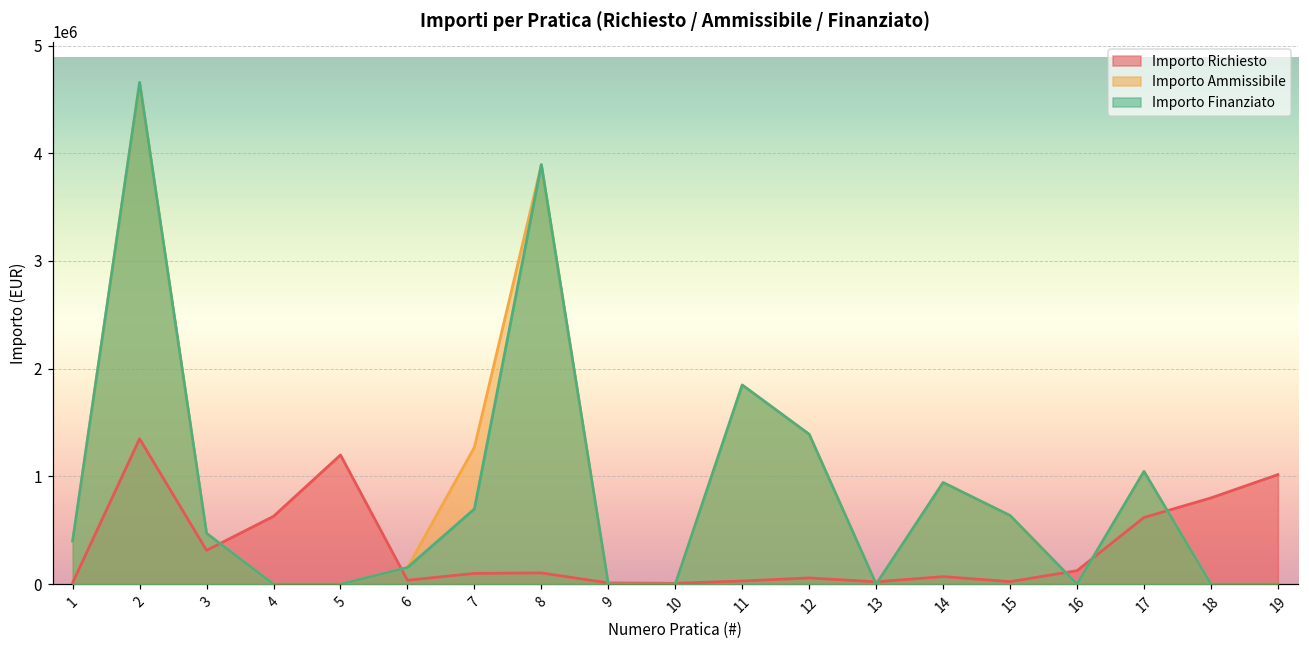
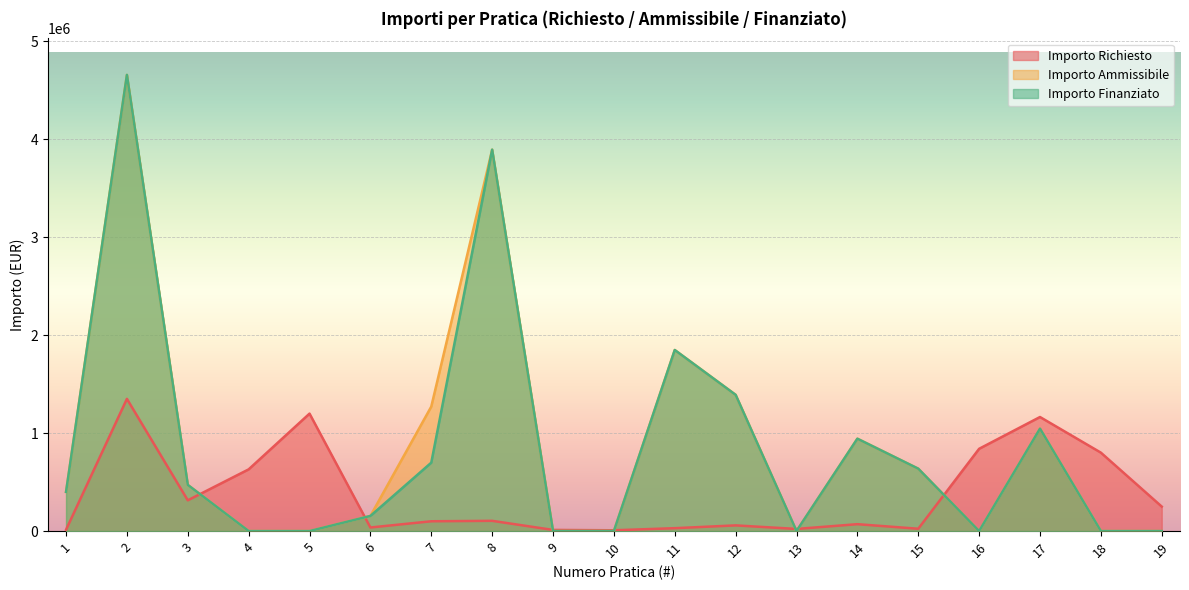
Importo Richiesto, 16: 100000 -> 800000
Importo Richiesto, 17: 600000 -> 1200000
Importo Richiesto, 19: 1000000 -> 300000
